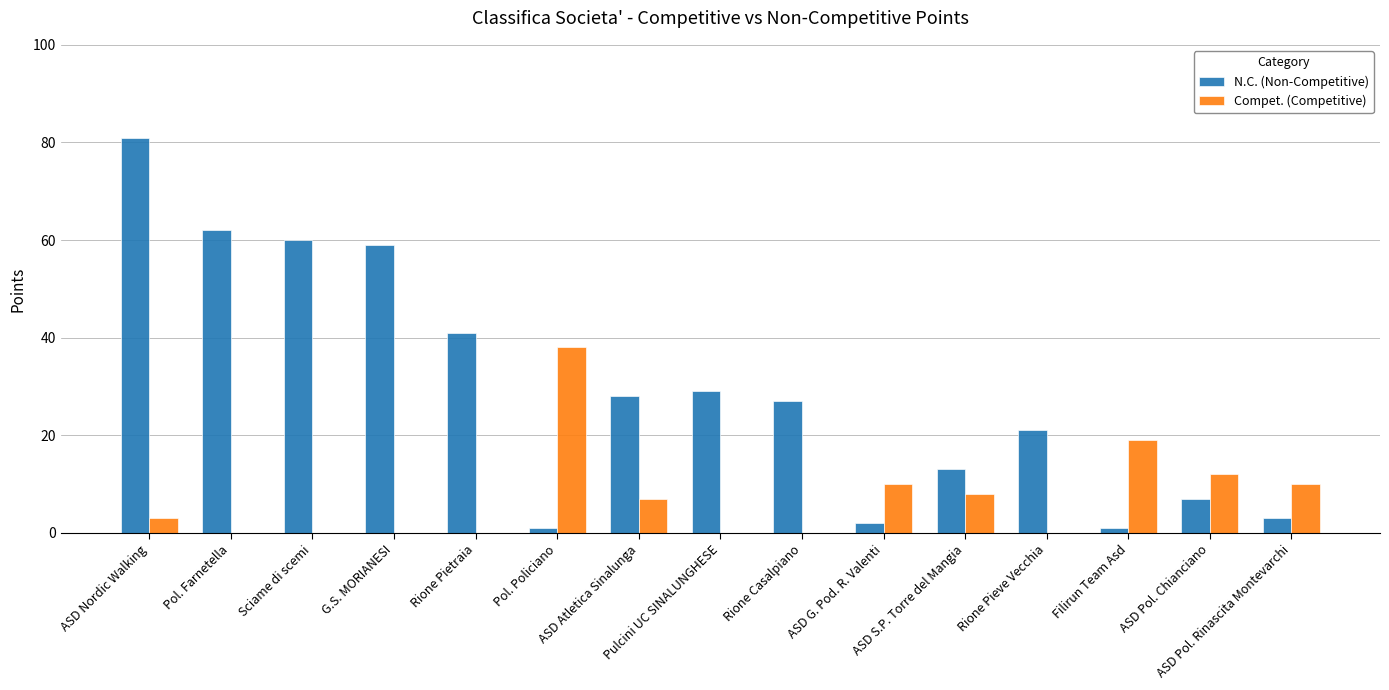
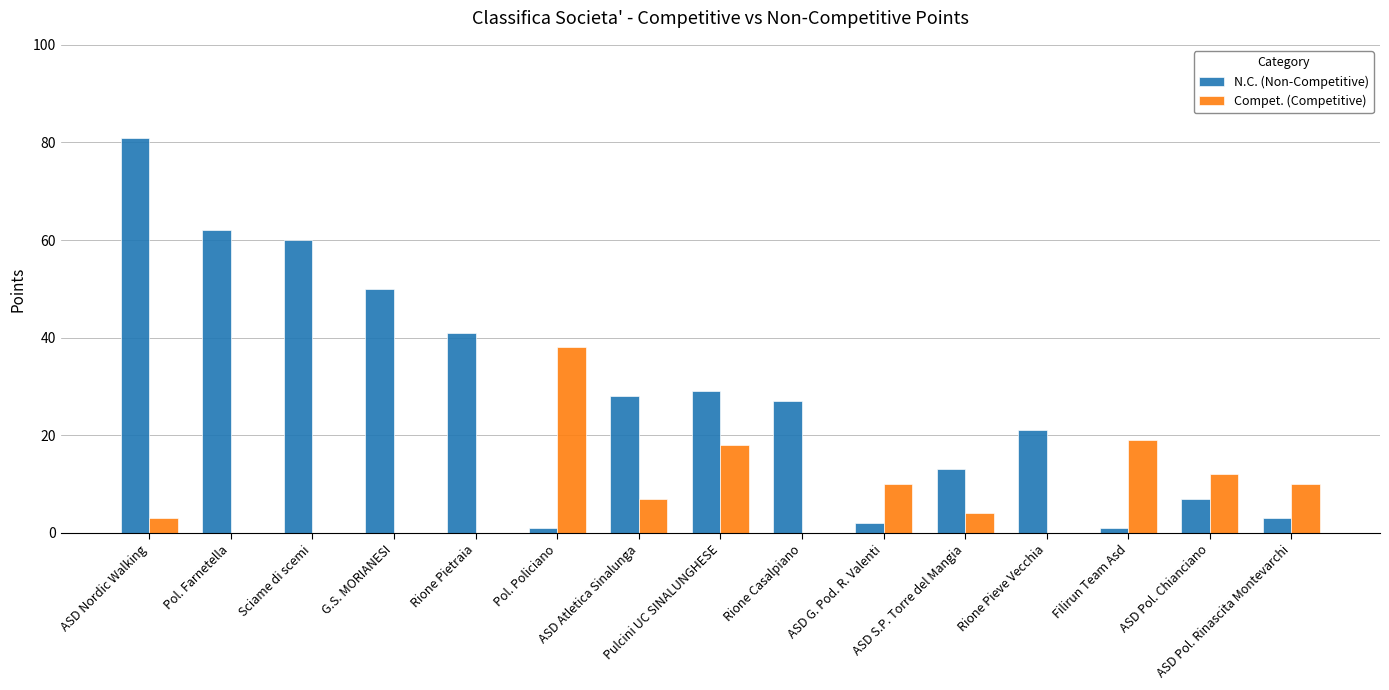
N.C. (Non-Competitive), G.S. MORIANESI: 59 -> 50
Compet. (Competitive), Pulcini UC SINALUNGHESE: 0 -> 18
Compet. (Competitive), ASD S.P. Torre del Mangia: 8 -> 4
